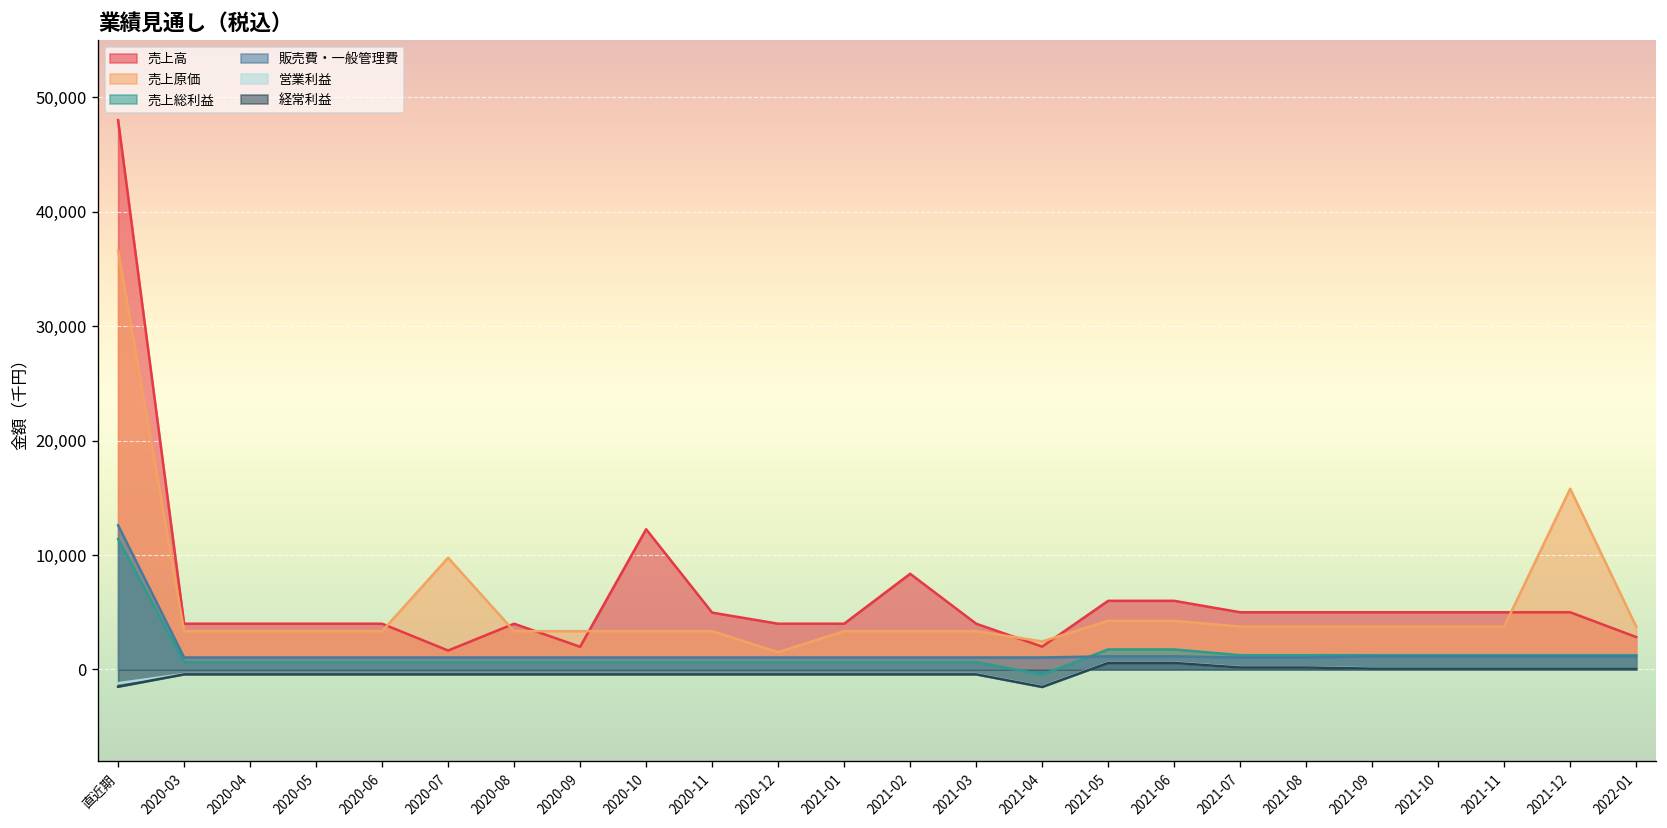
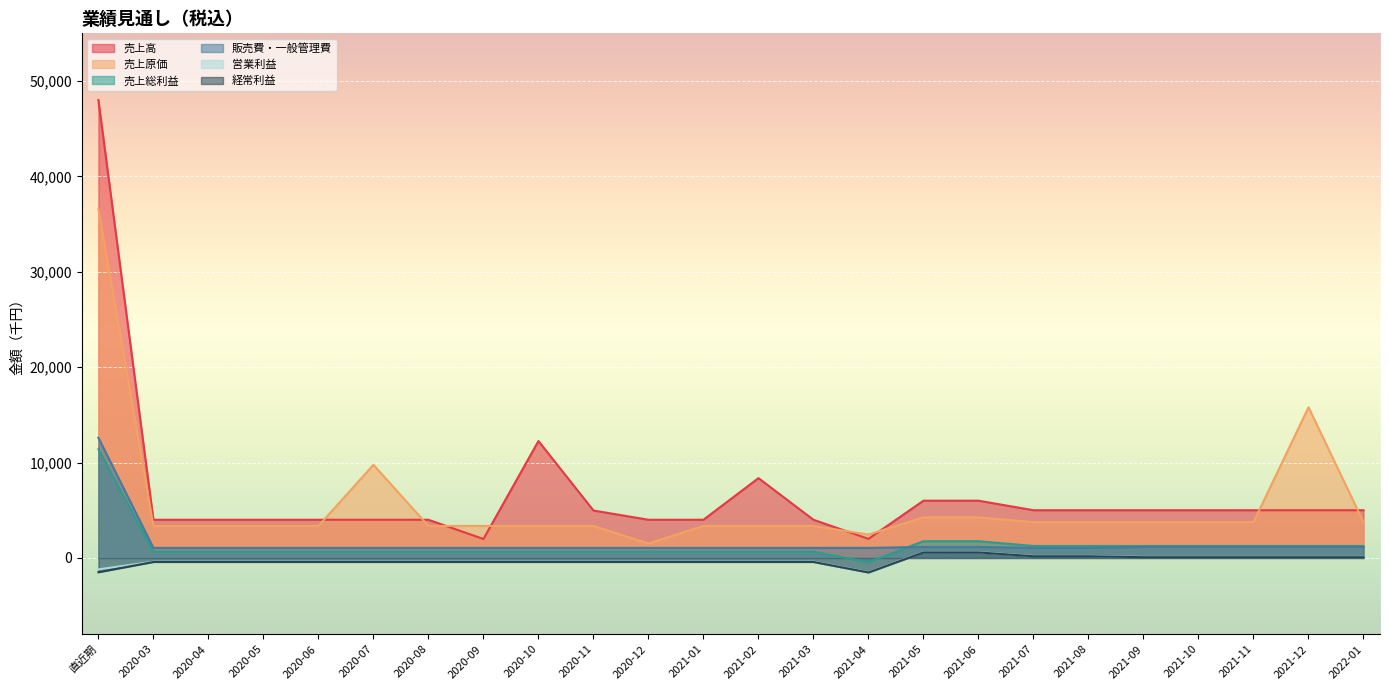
売上高, 2020-07: 2,000 -> 4,000
売上高, 2022-01: 3,000 -> 5,000
